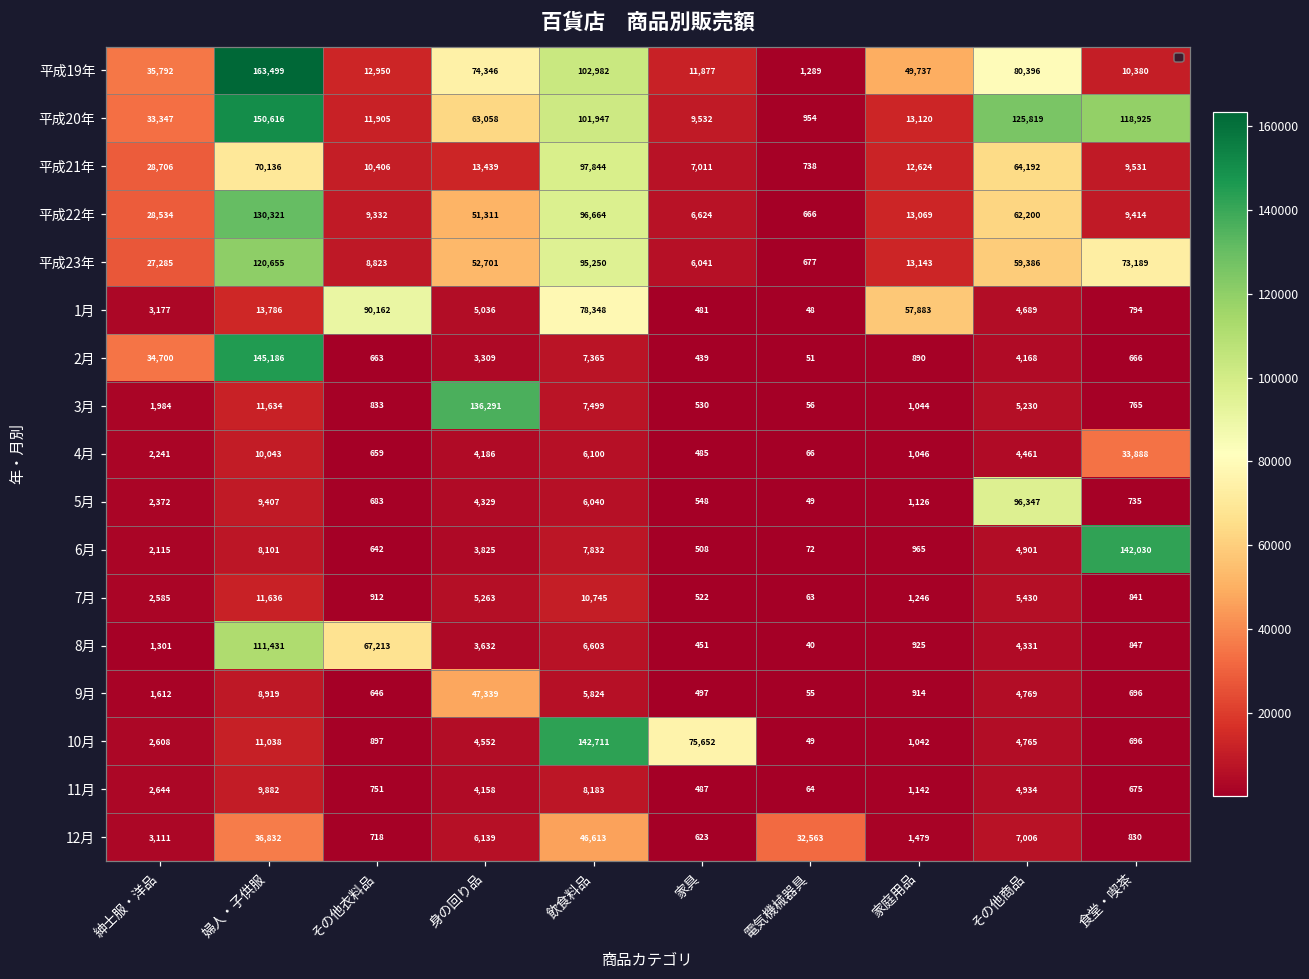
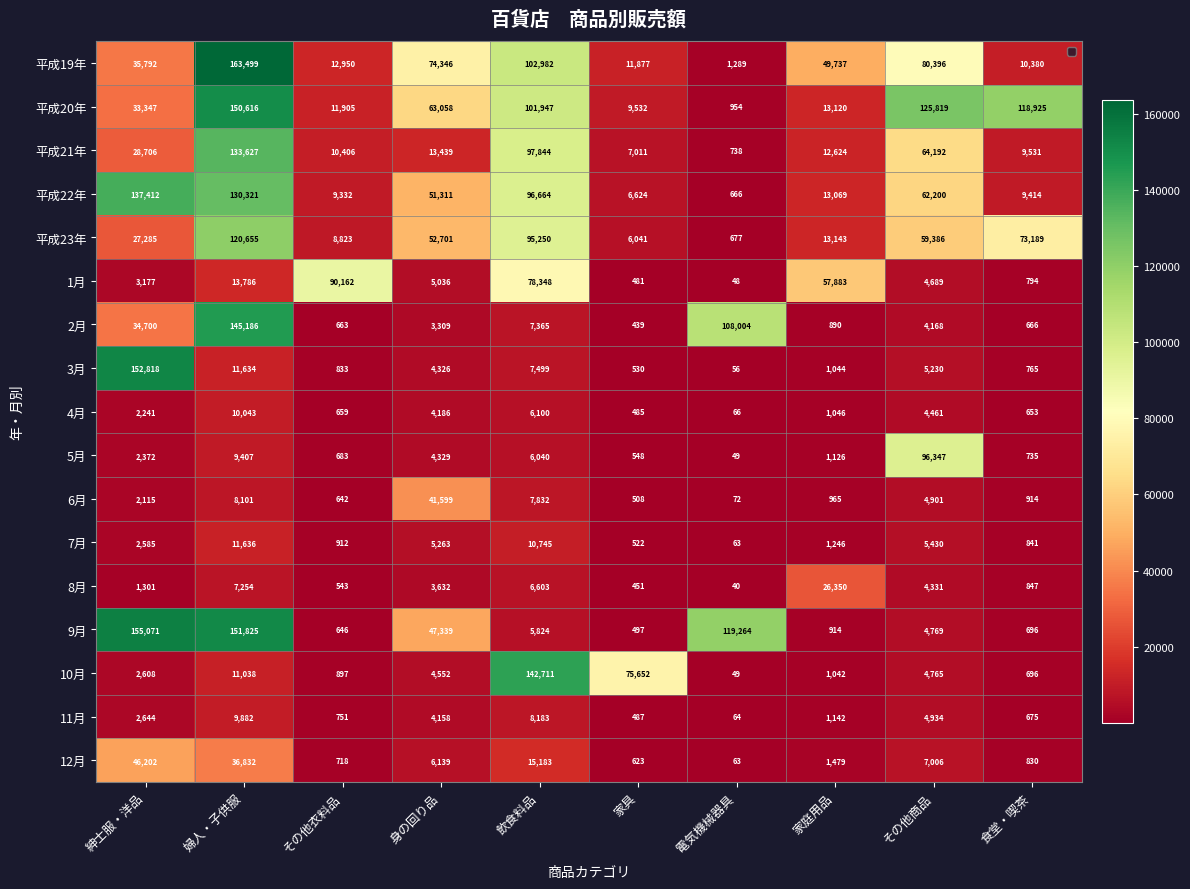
平成21年, 婦人・子供服: 70,136 -> 133,627
平成22年, 紳士服・洋品: 28,534 -> 137,412
2月, 電気機械器具: 51 -> 108,004
3月, 紳士服・洋品: 1,984 -> 152,818
3月, 身の回り品: 136,291 -> 4,326
4月, 食堂・喫茶: 33,888 -> 653
6月, 身の回り品: 3,825 -> 41,599
6月, 食堂・喫茶: 142,030 -> 914
8月, 婦人・子供服: 111,431 -> 7,254
8月, その他衣料品: 67,213 -> 543
8月, 家庭用品: 925 -> 26,350
9月, 紳士服・洋品: 1,612 -> 155,071
9月, 婦人・子供服: 8,919 -> 151,825
9月, 電気機械器具: 55 -> 119,264
12月, 紳士服・洋品: 3,111 -> 46,202
12月, 飲食料品: 46,613 -> 15,183
12月, 電気機械器具: 32,563 -> 63
